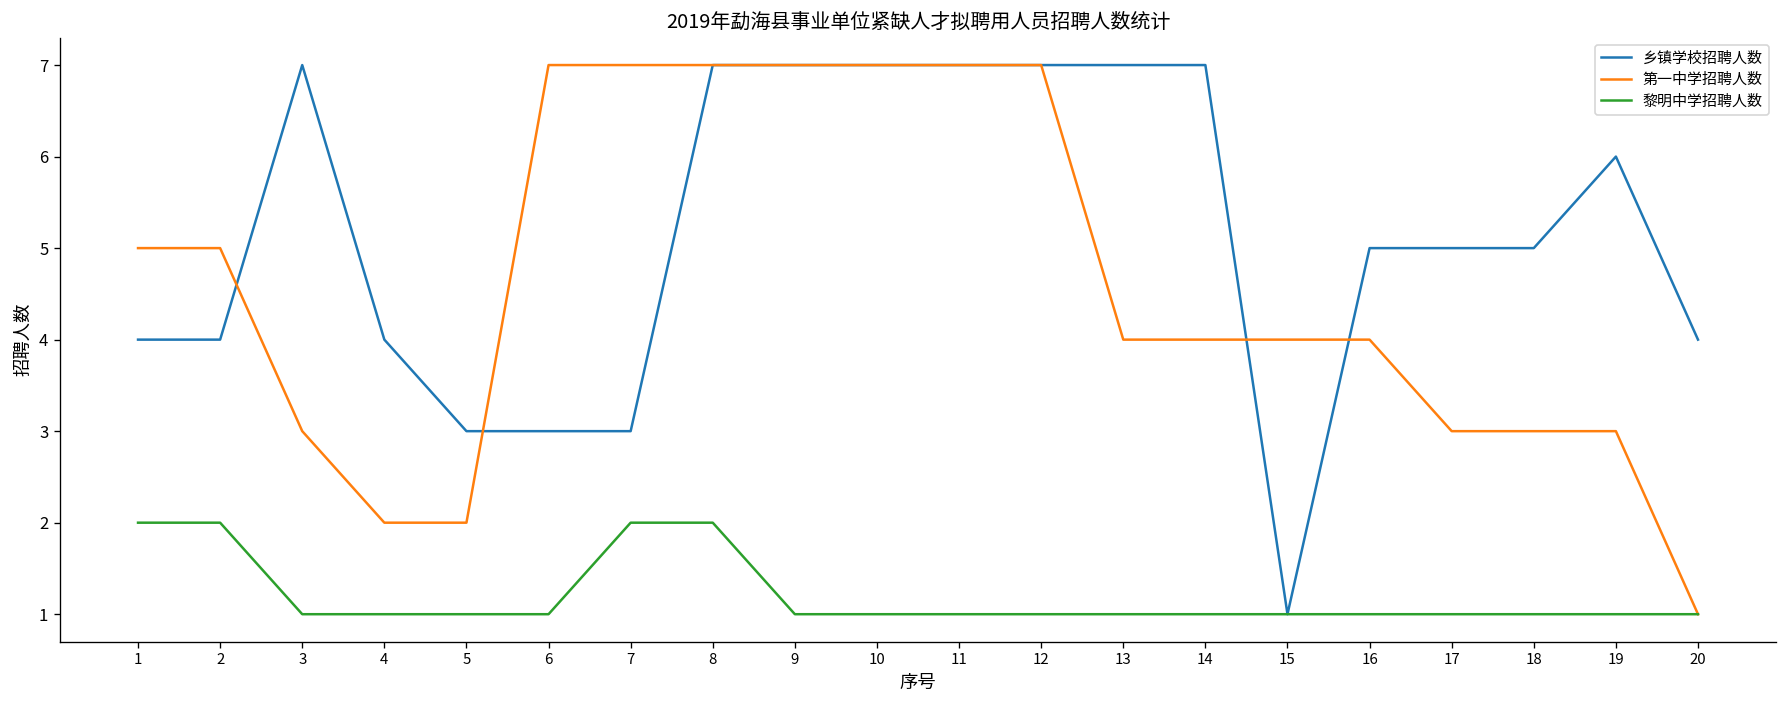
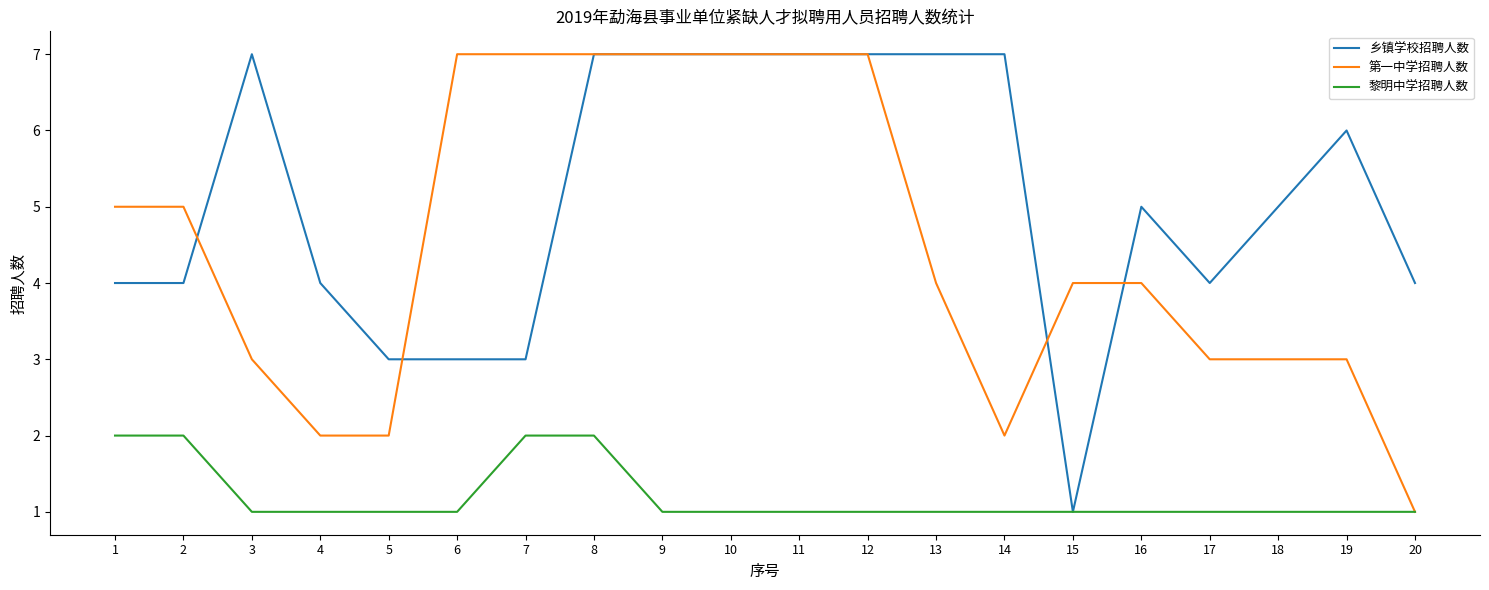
第一中学招聘人数, 14: 4 -> 2
乡镇学校招聘人数, 17: 5 -> 4
